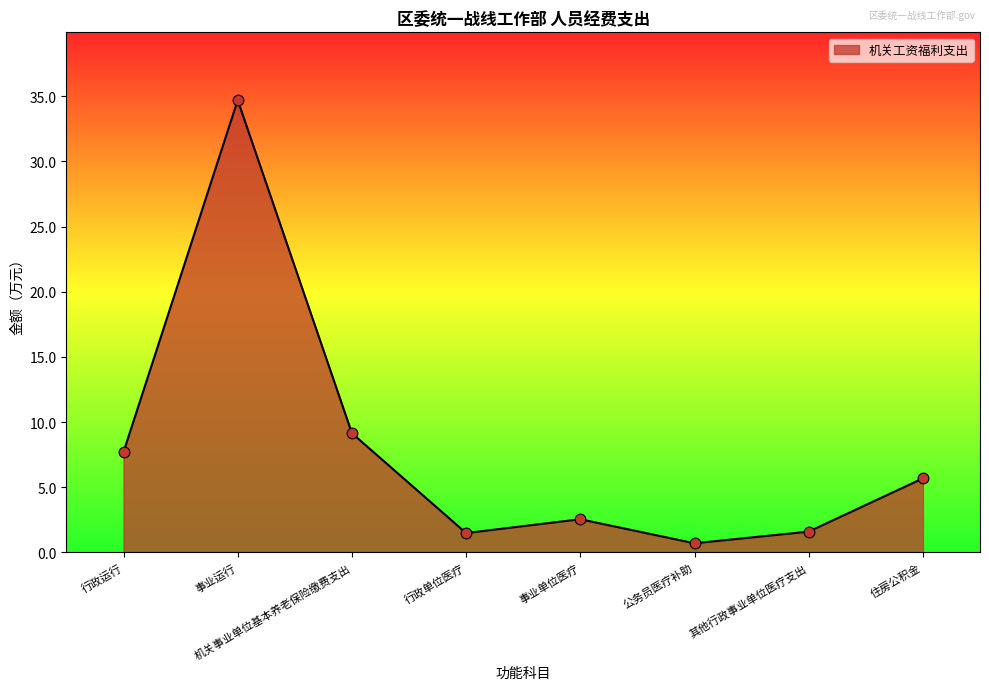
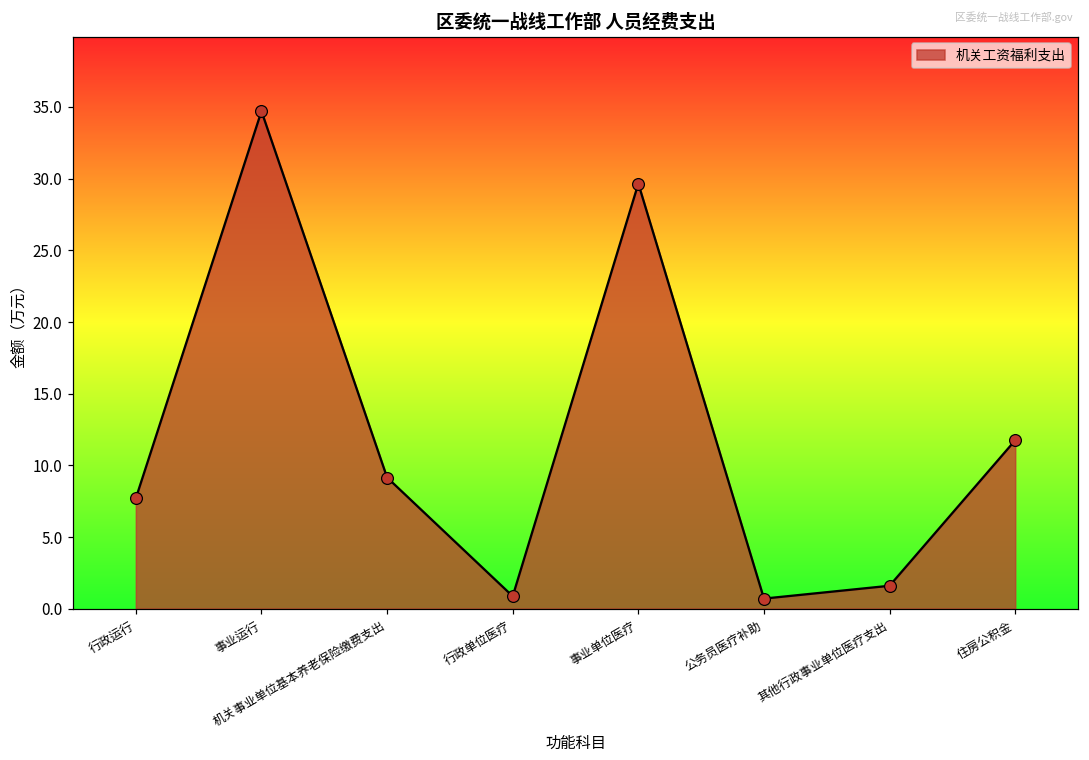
行政单位医疗: 1.5 -> 0.9
事业单位医疗: 2.5 -> 29.6
住房公积金: 5.7 -> 11.7
